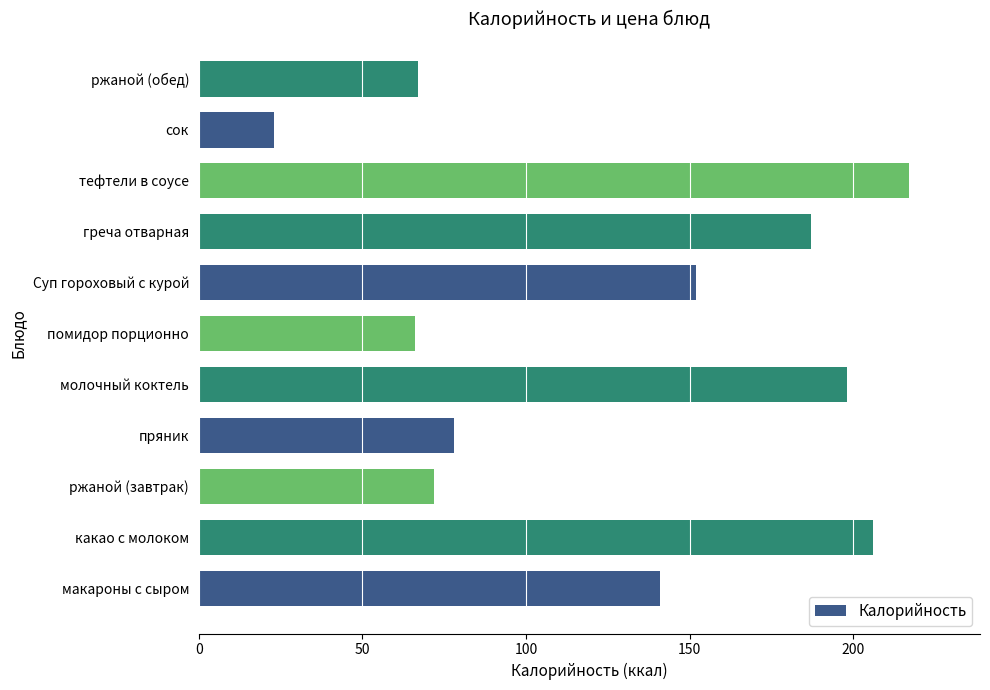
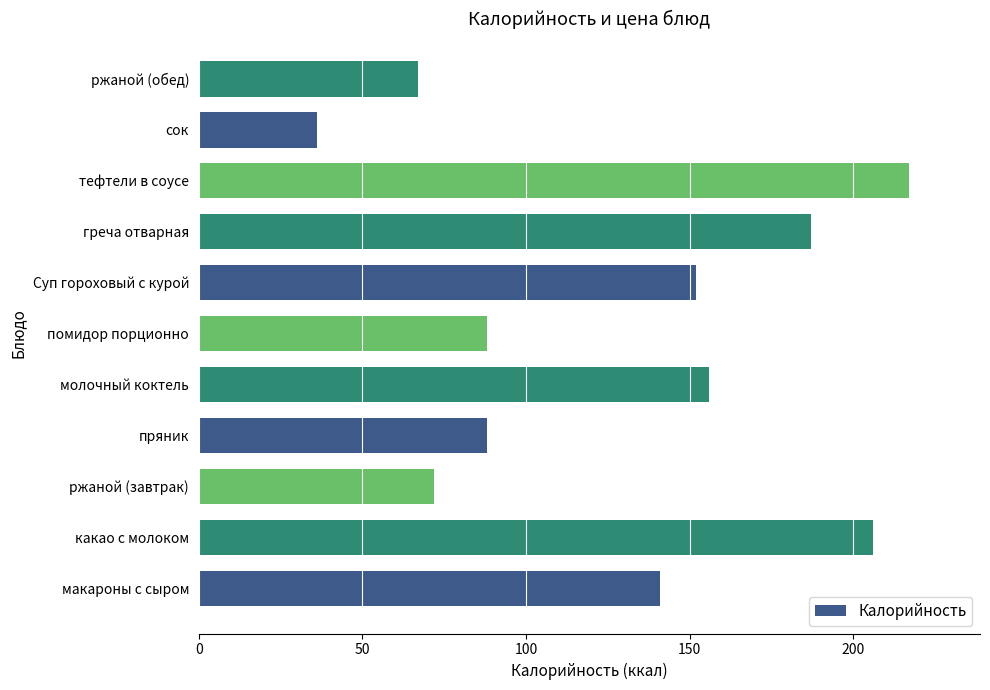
сок: 23 -> 36
помидор порционно: 66 -> 88
молочный коктель: 198 -> 156
пряник: 78 -> 88
